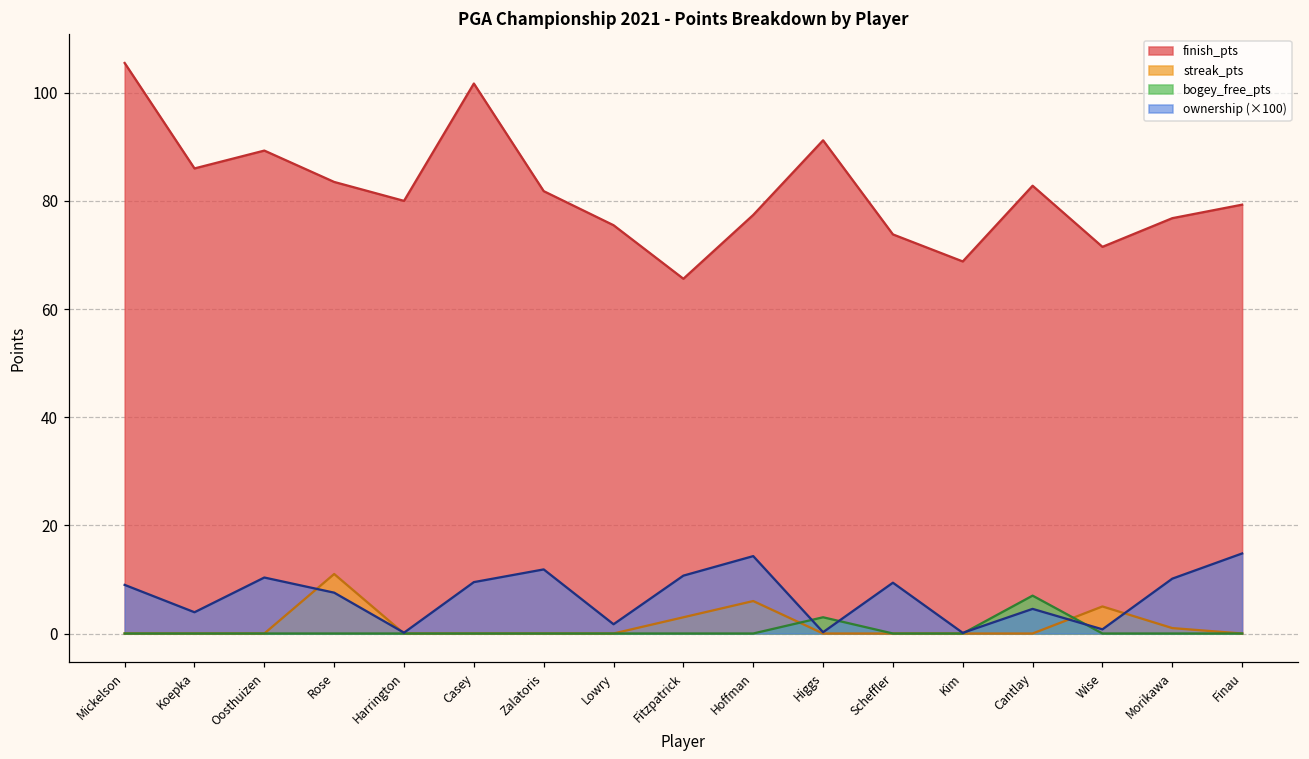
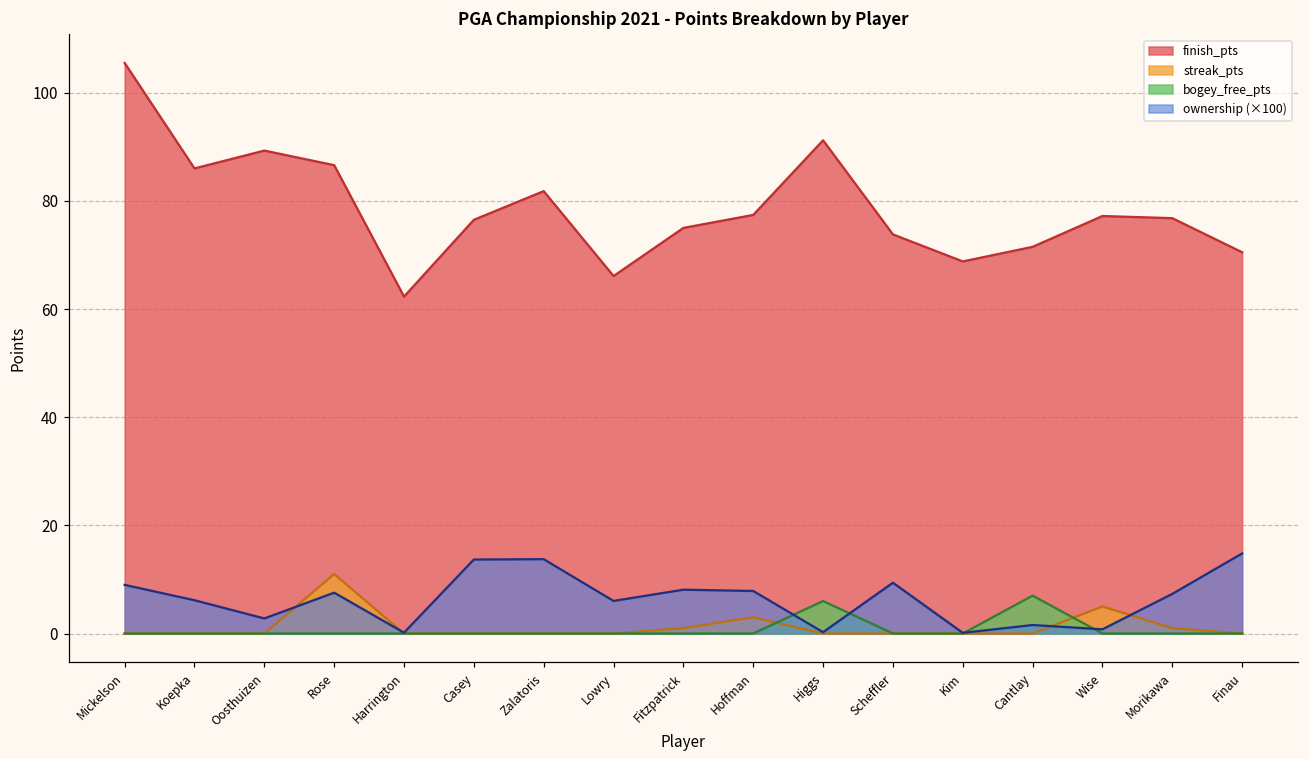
ownership (×100), Koepka: 4 -> 6
ownership (×100), Oosthuizen: 10 -> 3
finish_pts, Rose: 84 -> 87
finish_pts, Harrington: 80 -> 62
finish_pts, Casey: 102 -> 77
ownership (×100), Casey: 10 -> 14
ownership (×100), Zalatoris: 12 -> 14
finish_pts, Lowry: 76 -> 66
ownership (×100), Lowry: 2 -> 6
finish_pts, Fitzpatrick: 66 -> 75
streak_pts, Fitzpatrick: 3 -> 1
ownership (×100), Fitzpatrick: 11 -> 8
streak_pts, Hoffman: 6 -> 3
ownership (×100), Hoffman: 14 -> 8
bogey_free_pts, Higgs: 3 -> 6
finish_pts, Cantlay: 83 -> 72
ownership (×100), Cantlay: 5 -> 2
finish_pts, Wise: 72 -> 77
ownership (×100), Morikawa: 10 -> 7
finish_pts, Finau: 79 -> 71
